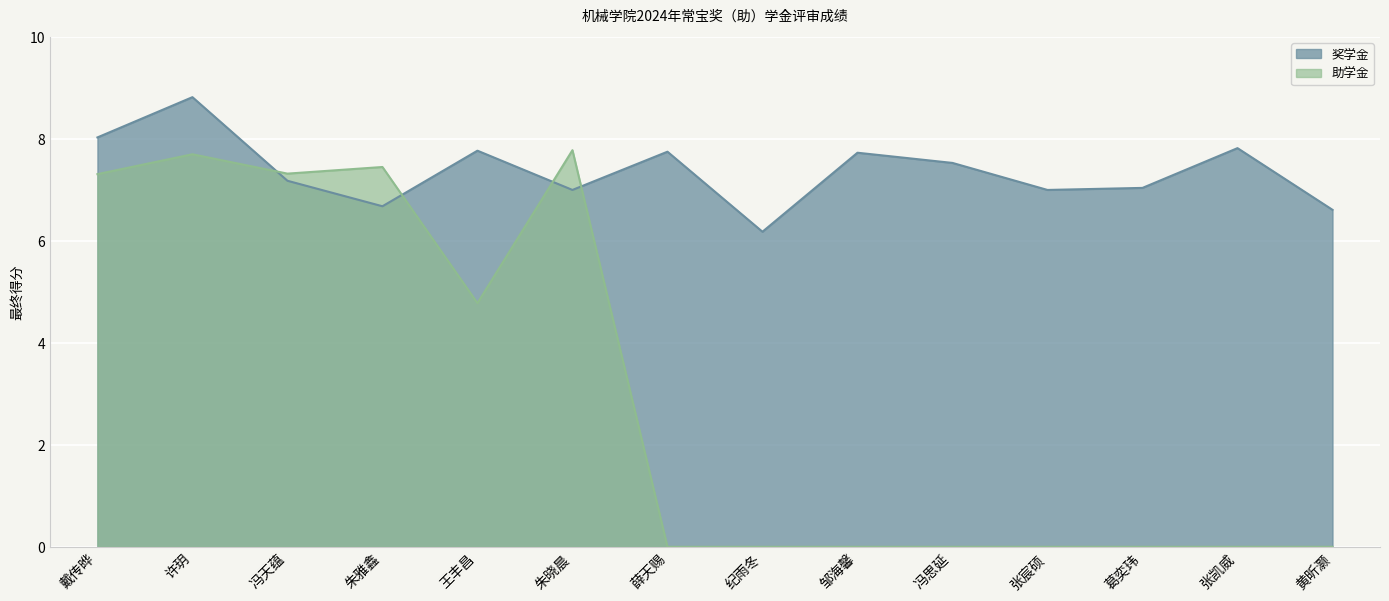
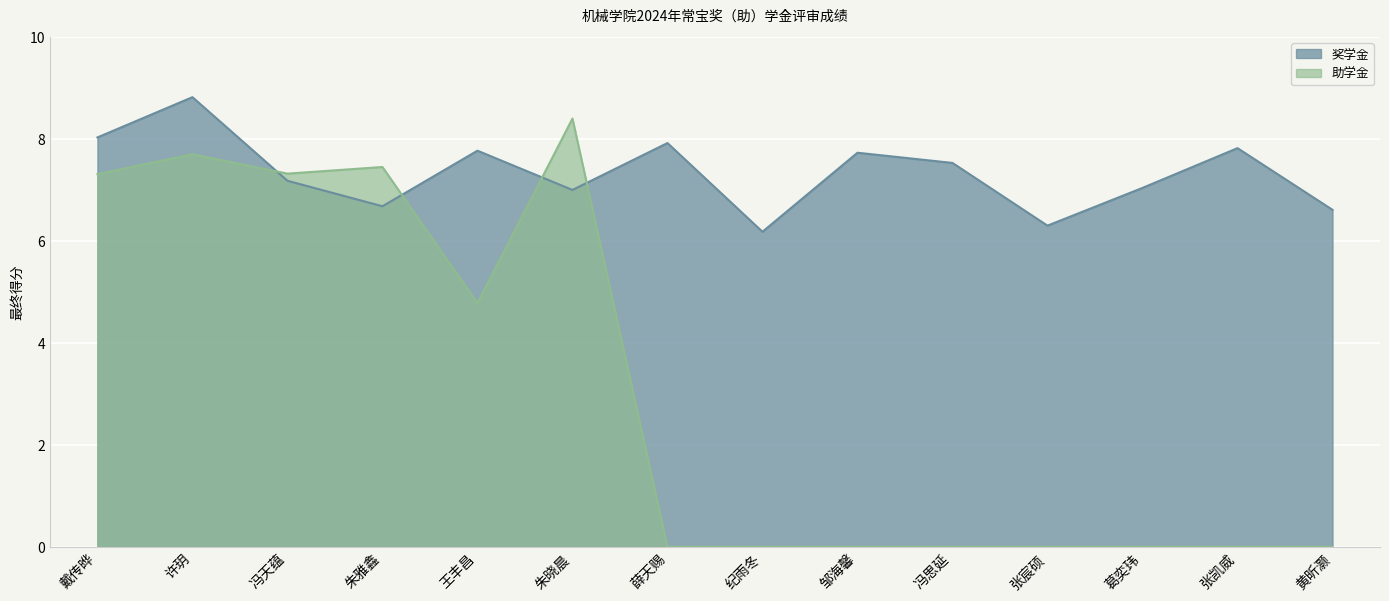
助学金, 朱晓晨: 7.8 -> 8.4
奖学金, 薛天赐: 7.8 -> 7.9
奖学金, 张宸硕: 7.0 -> 6.3
